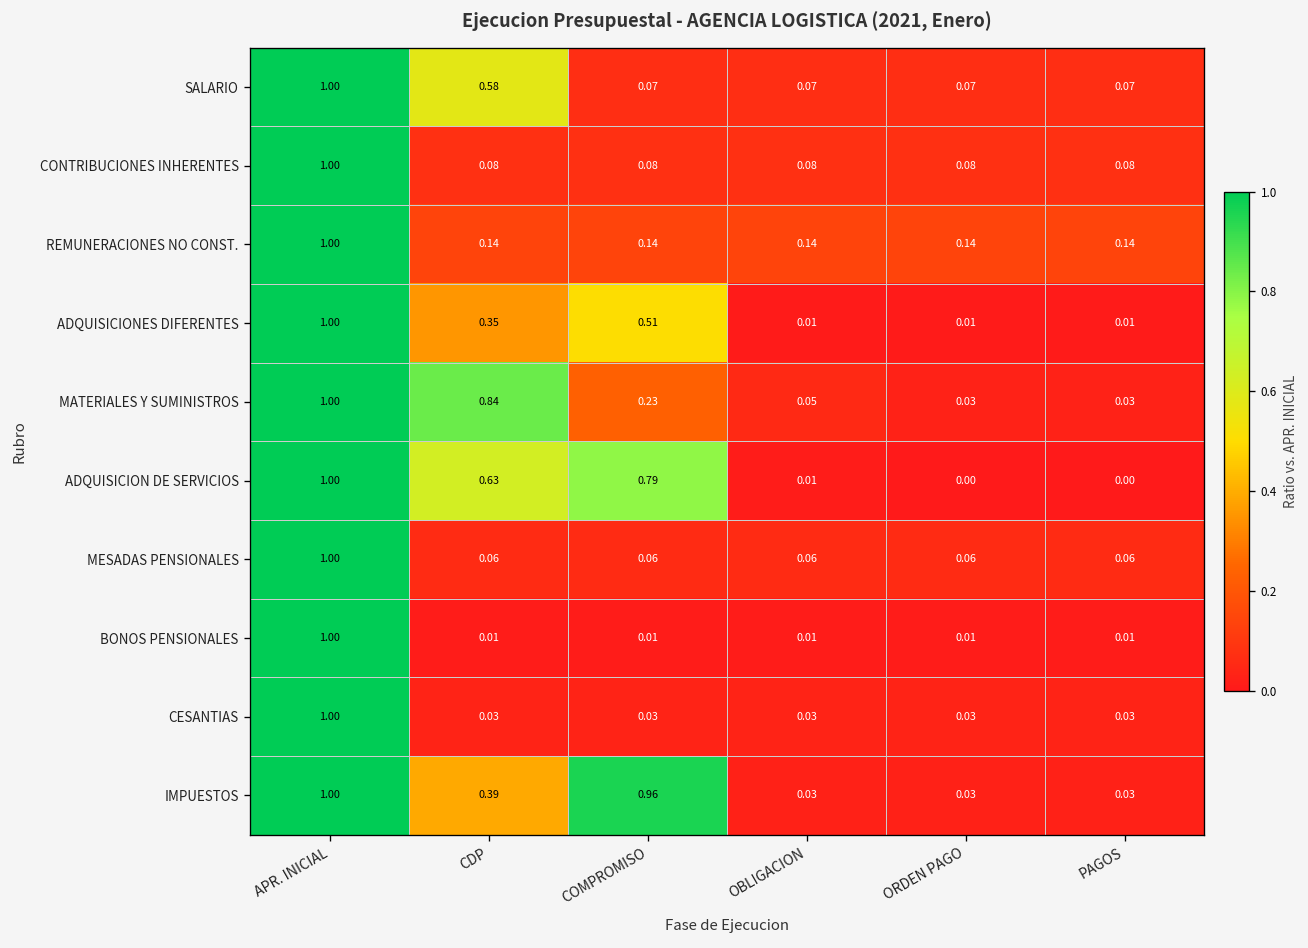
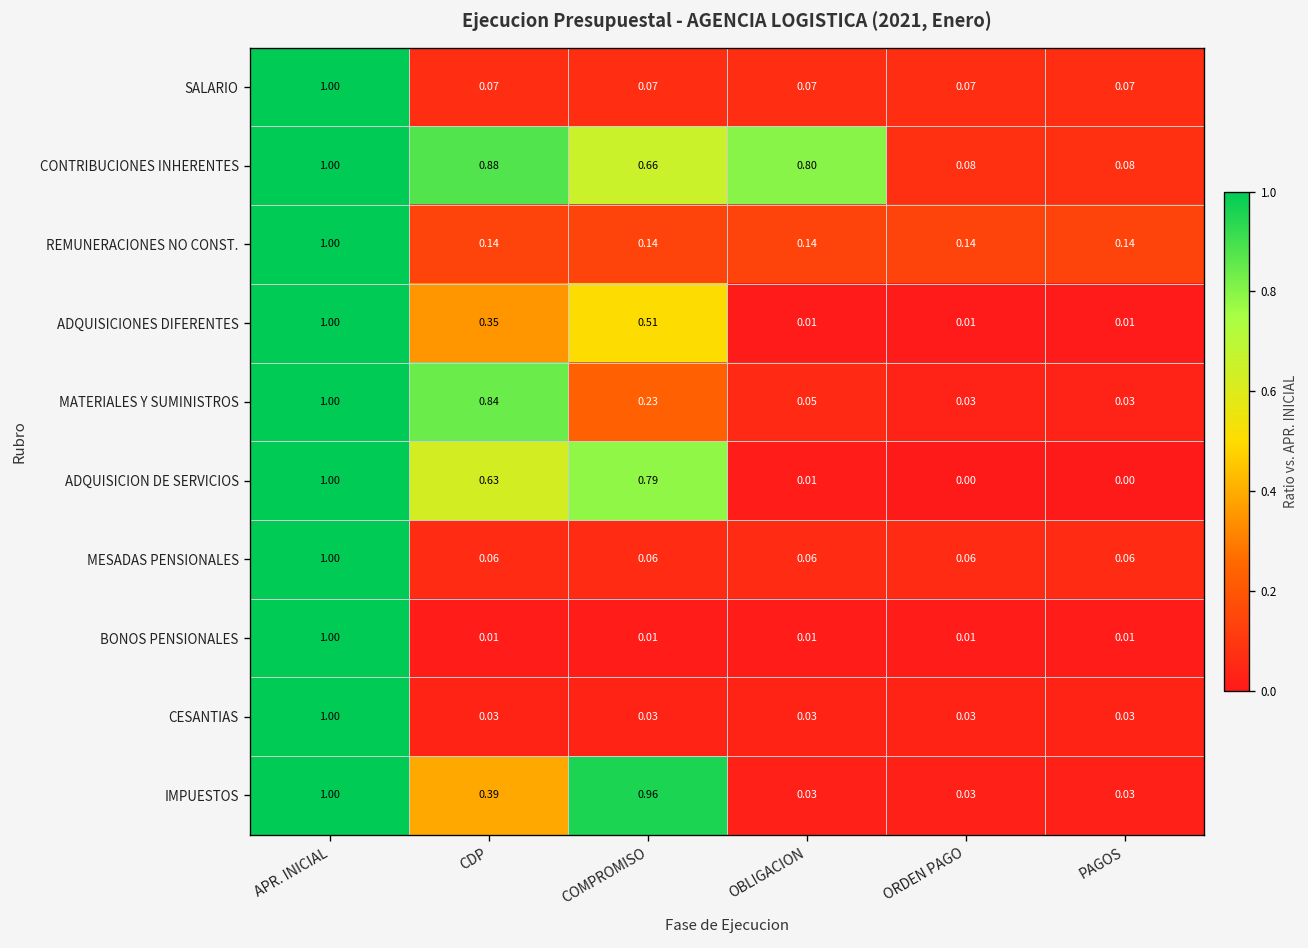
SALARIO, CDP: 0.58 -> 0.07
CONTRIBUCIONES INHERENTES, CDP: 0.08 -> 0.88
CONTRIBUCIONES INHERENTES, COMPROMISO: 0.08 -> 0.66
CONTRIBUCIONES INHERENTES, OBLIGACION: 0.08 -> 0.80
